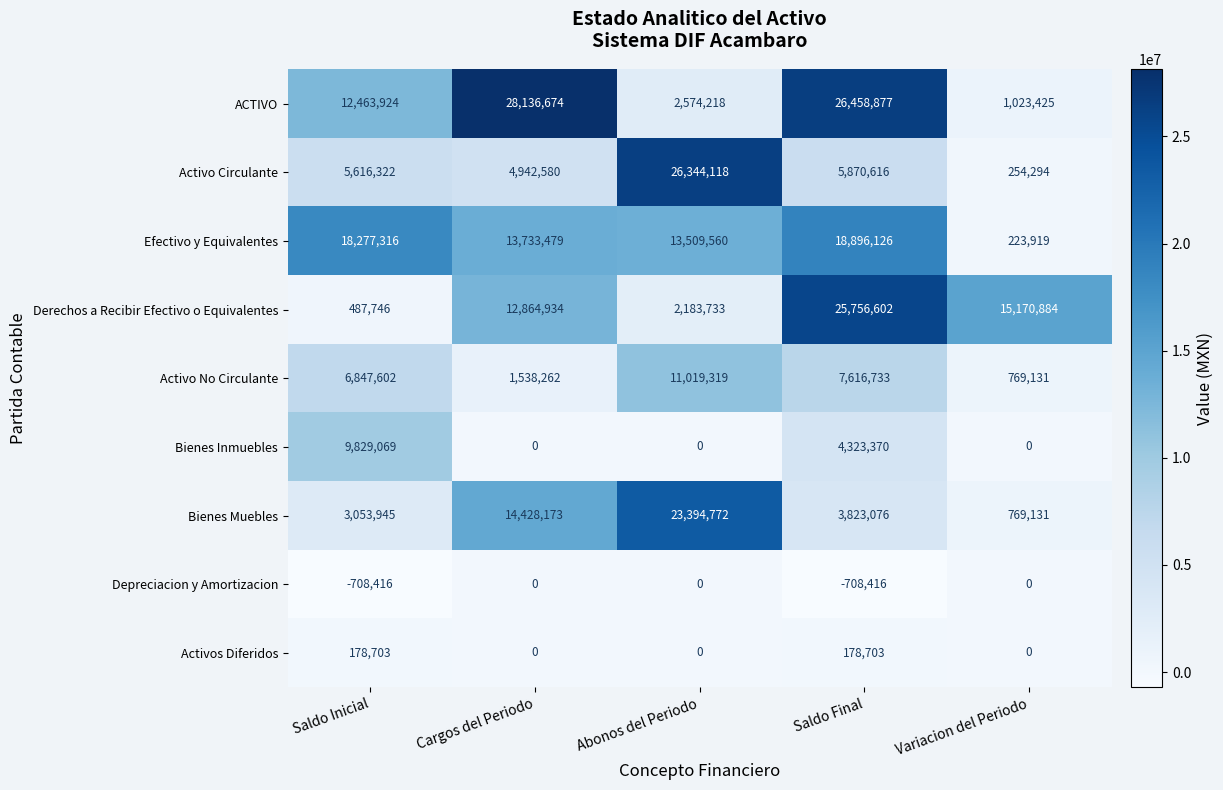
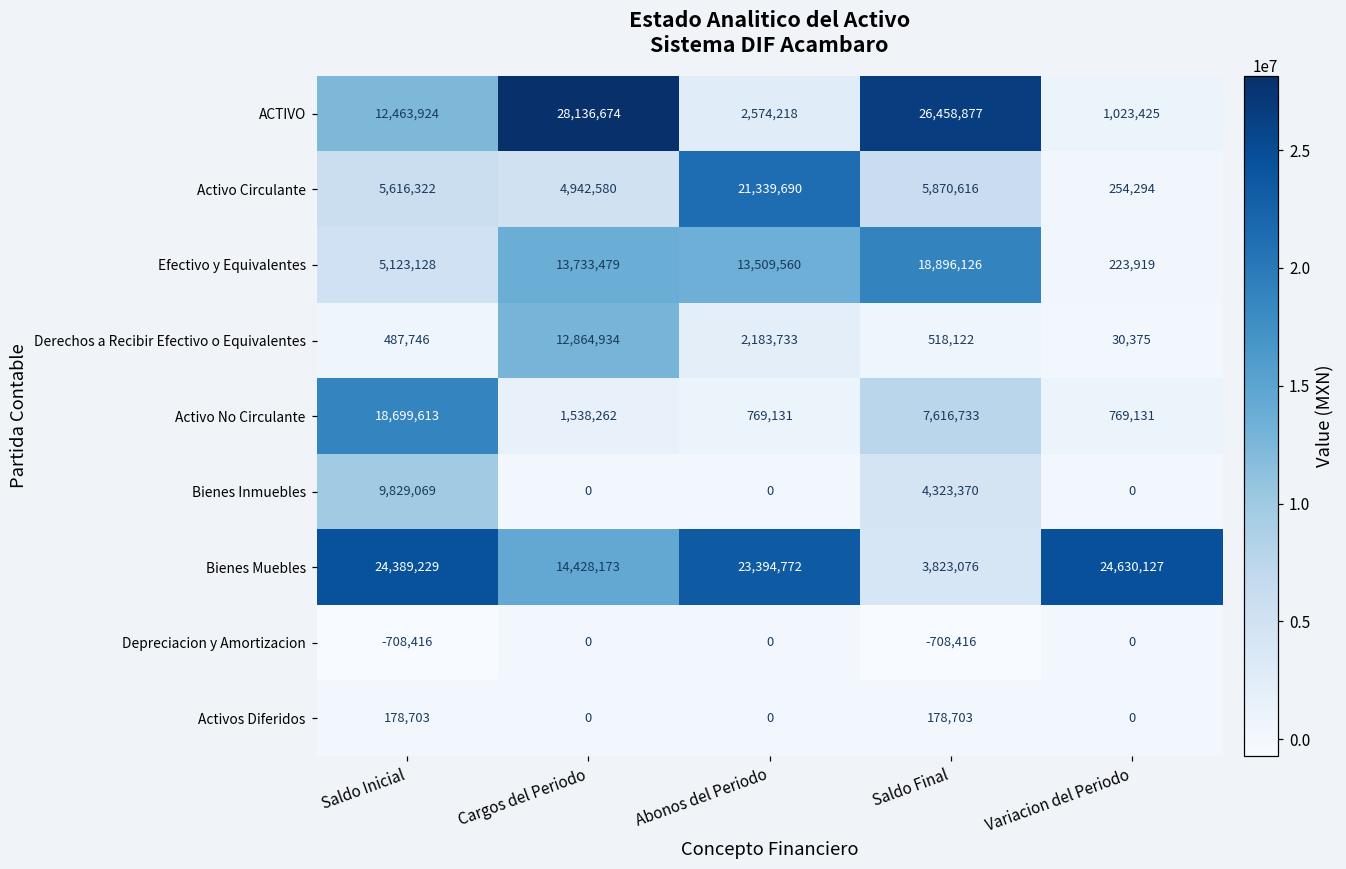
Activo Circulante, Abonos del Periodo: 26,344,118 -> 21,339,690
Efectivo y Equivalentes, Saldo Inicial: 18,277,316 -> 5,123,128
Derechos a Recibir Efectivo o Equivalentes, Saldo Final: 25,756,602 -> 518,122
Derechos a Recibir Efectivo o Equivalentes, Variacion del Periodo: 15,170,884 -> 30,375
Activo No Circulante, Saldo Inicial: 6,847,602 -> 18,699,613
Activo No Circulante, Abonos del Periodo: 11,019,319 -> 769,131
Bienes Muebles, Saldo Inicial: 3,053,945 -> 24,389,229
Bienes Muebles, Variacion del Periodo: 769,131 -> 24,630,127
